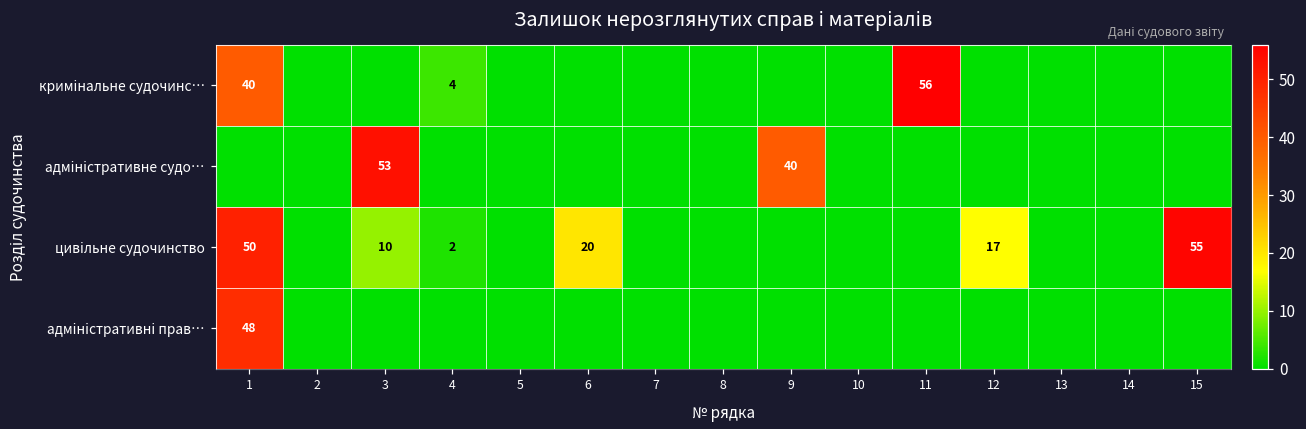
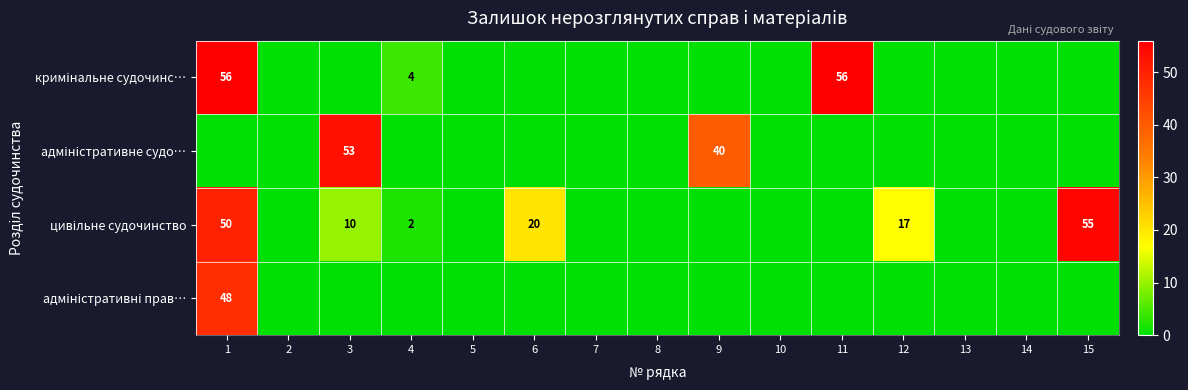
кримінальне судочинс…, 1: 40 -> 56
